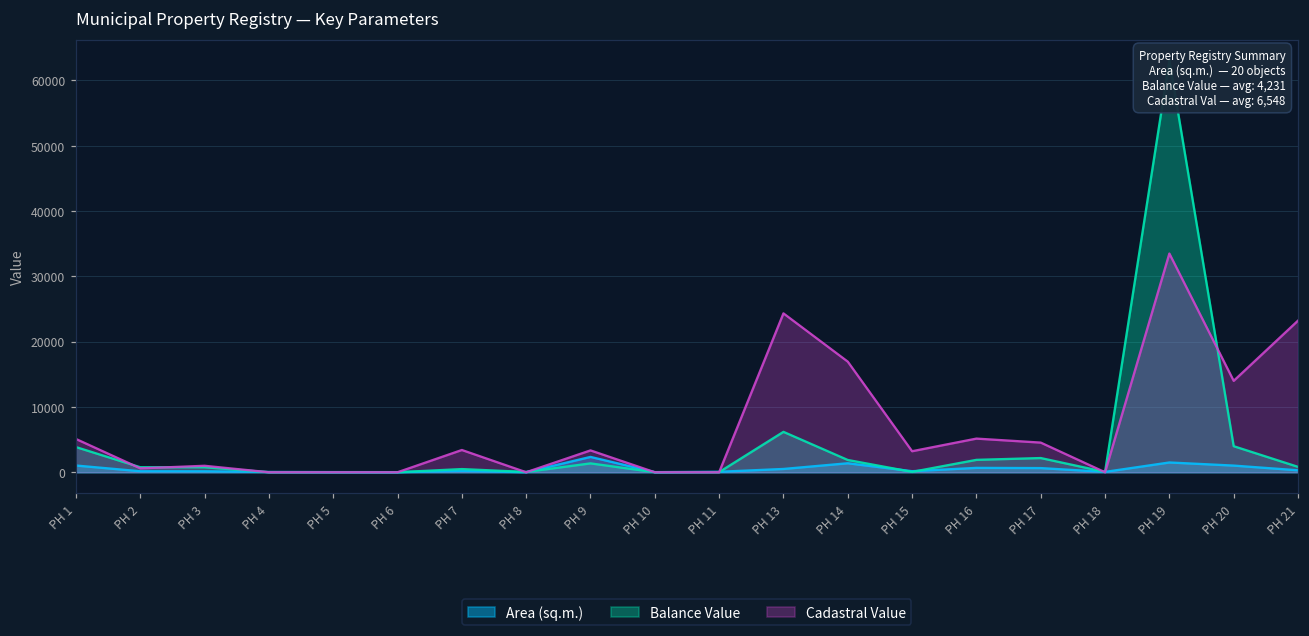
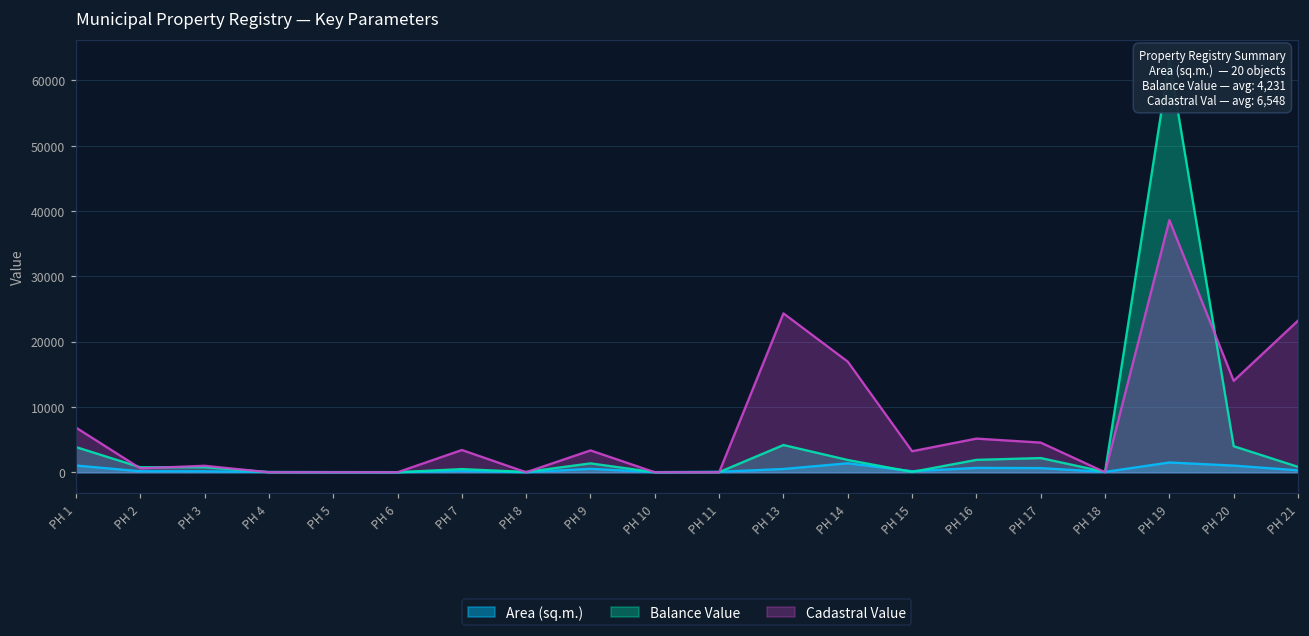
Cadastral Value, РН 1: 5000 -> 7000
Area (sq.m.), РН 9: 2000 -> 1000
Balance Value, РН 13: 6000 -> 4000
Cadastral Value, РН 19: 33000 -> 39000
